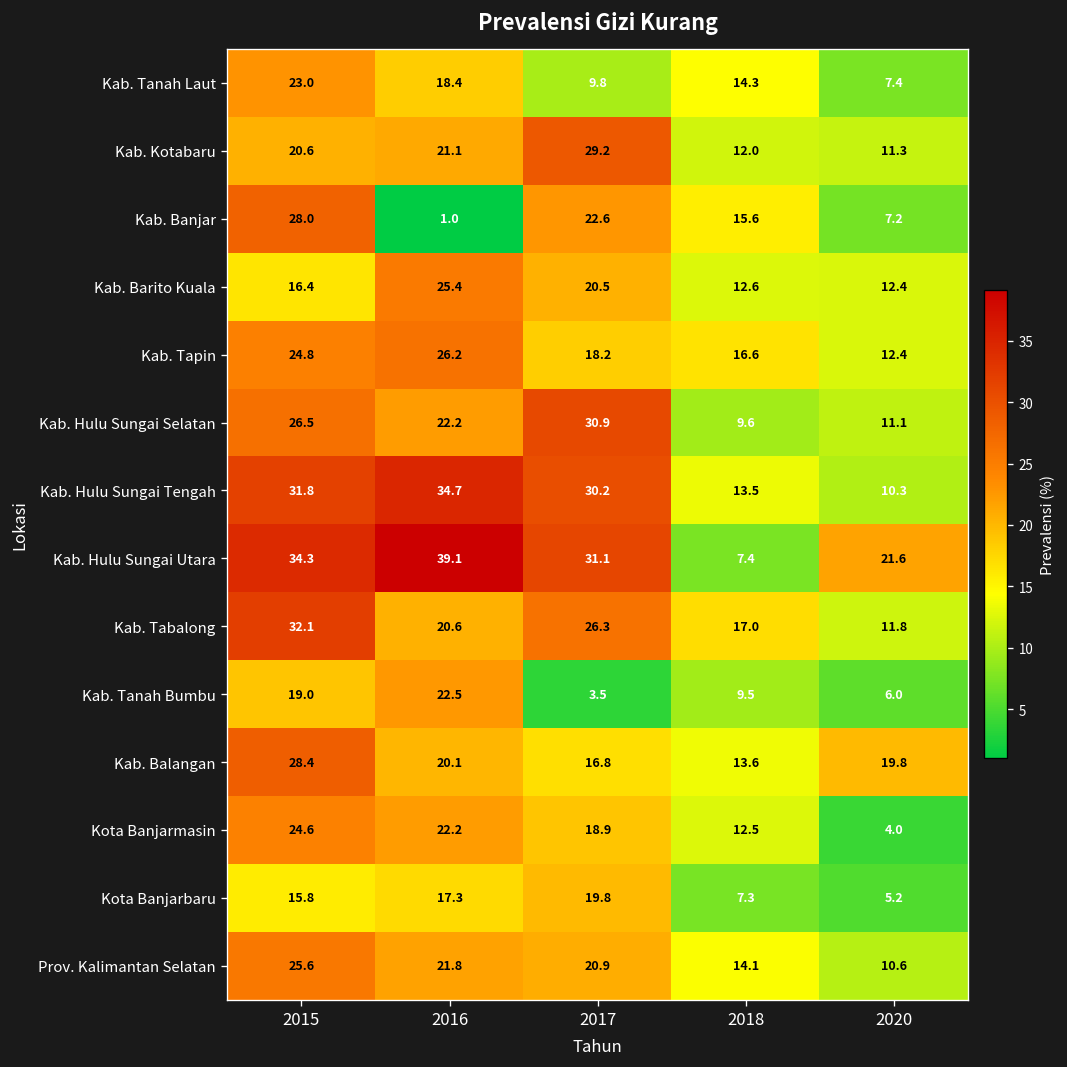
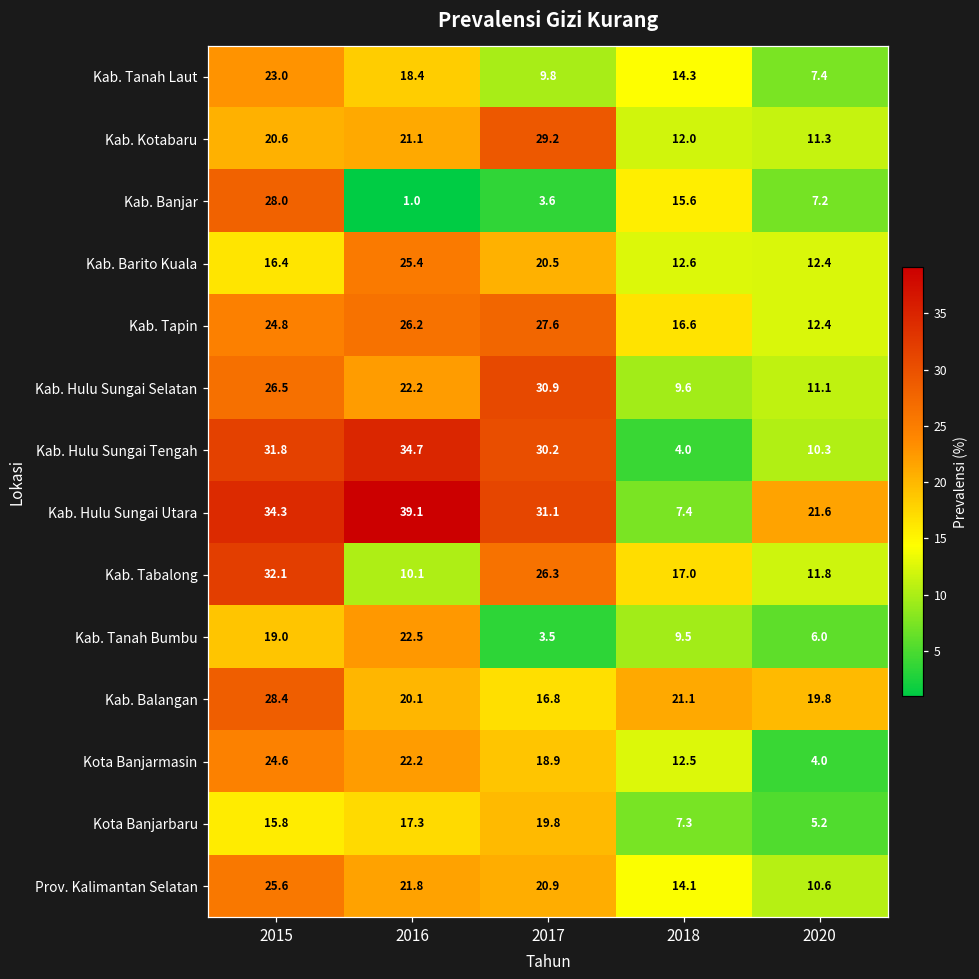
Kab. Banjar, 2017: 22.6 -> 3.6
Kab. Tapin, 2017: 18.2 -> 27.6
Kab. Hulu Sungai Tengah, 2018: 13.5 -> 4.0
Kab. Tabalong, 2016: 20.6 -> 10.1
Kab. Balangan, 2018: 13.6 -> 21.1
